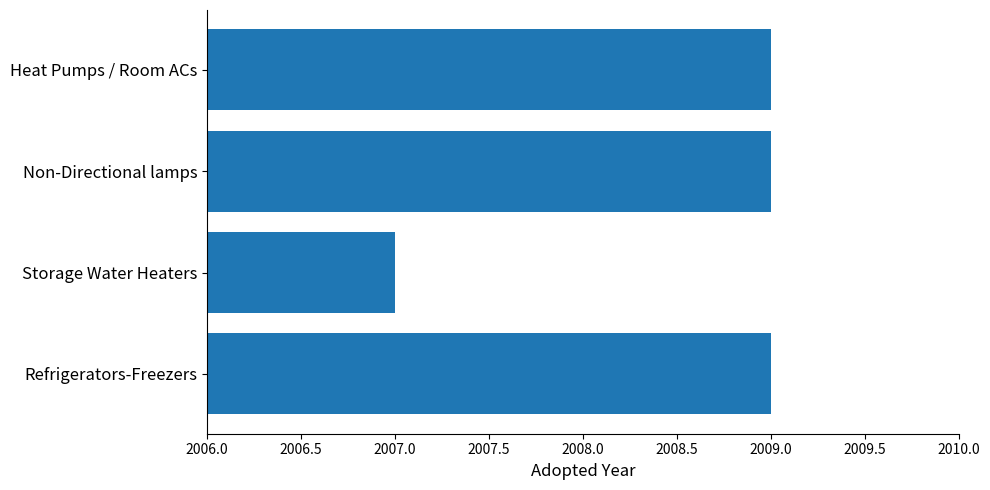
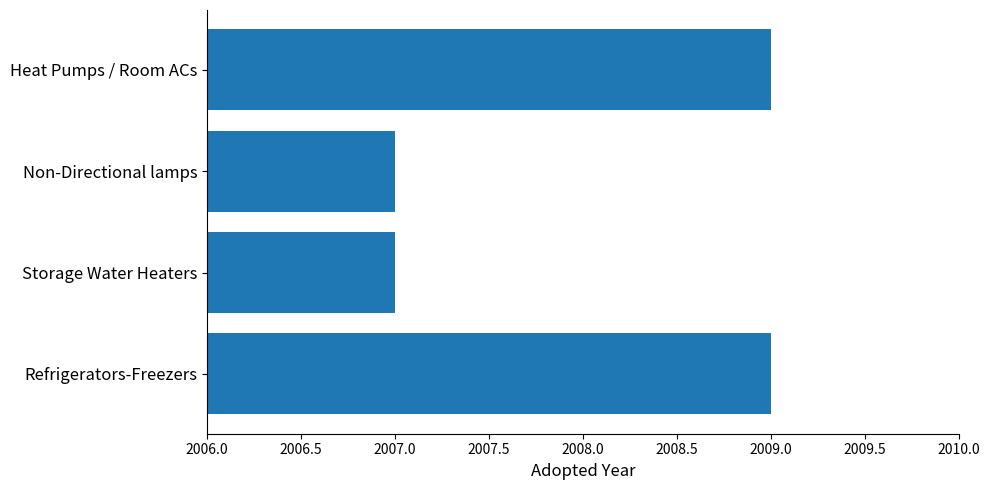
Non-Directional lamps: 2009 -> 2007
